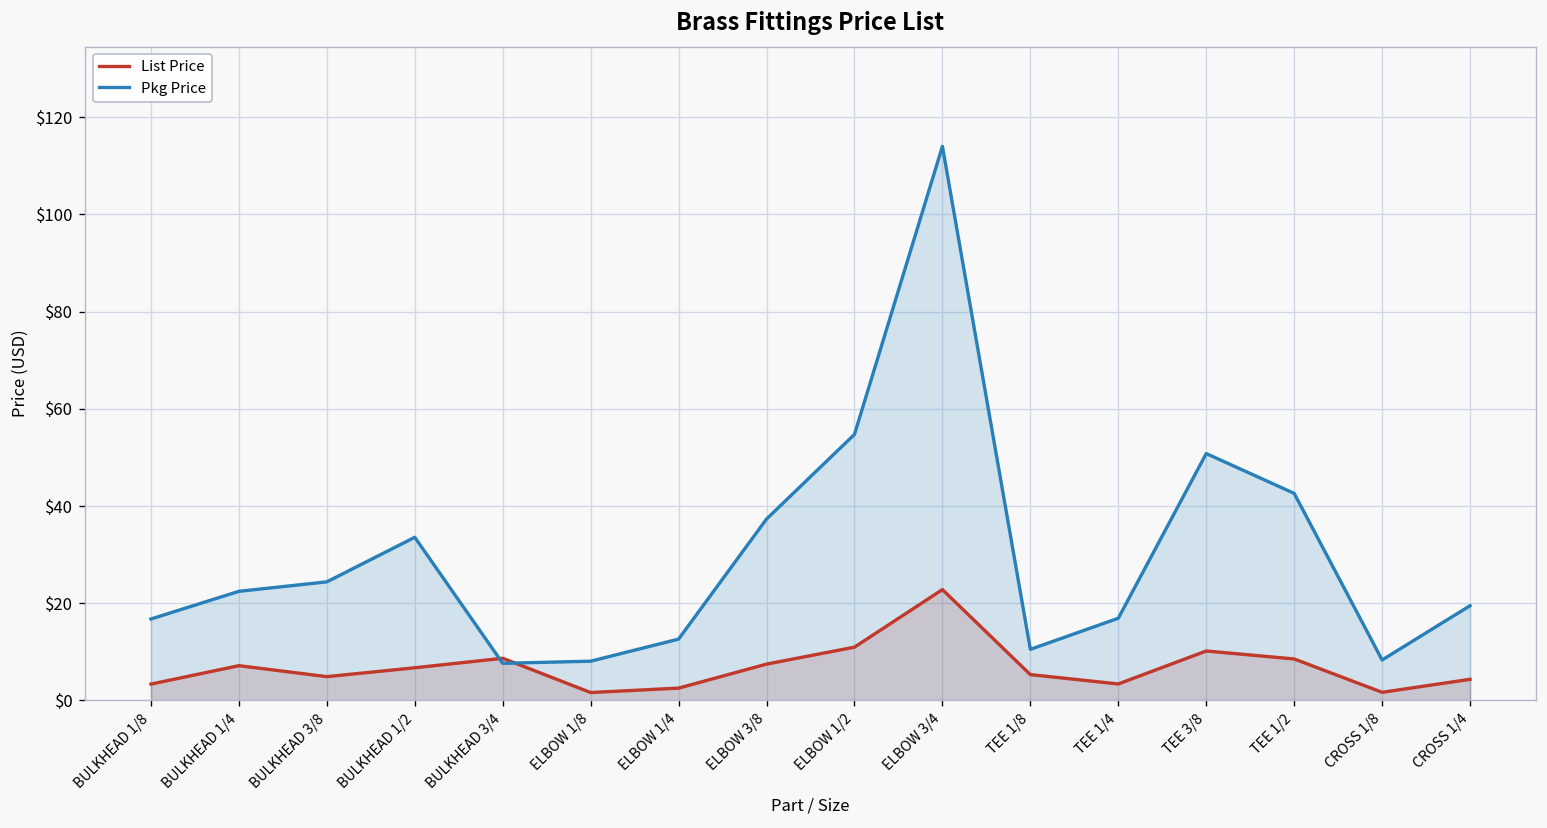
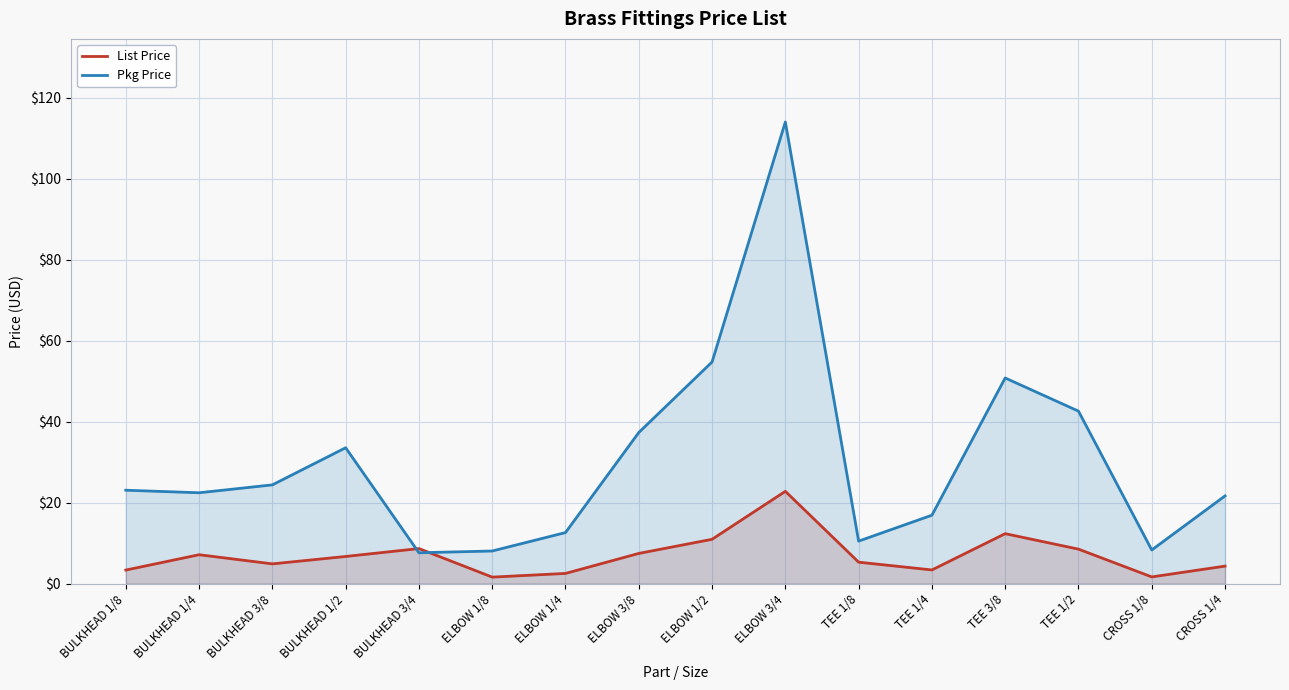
Pkg Price, BULKHEAD 1/8: $17 -> $23
List Price, TEE 3/8: $10 -> $12
Pkg Price, CROSS 1/4: $19 -> $22
